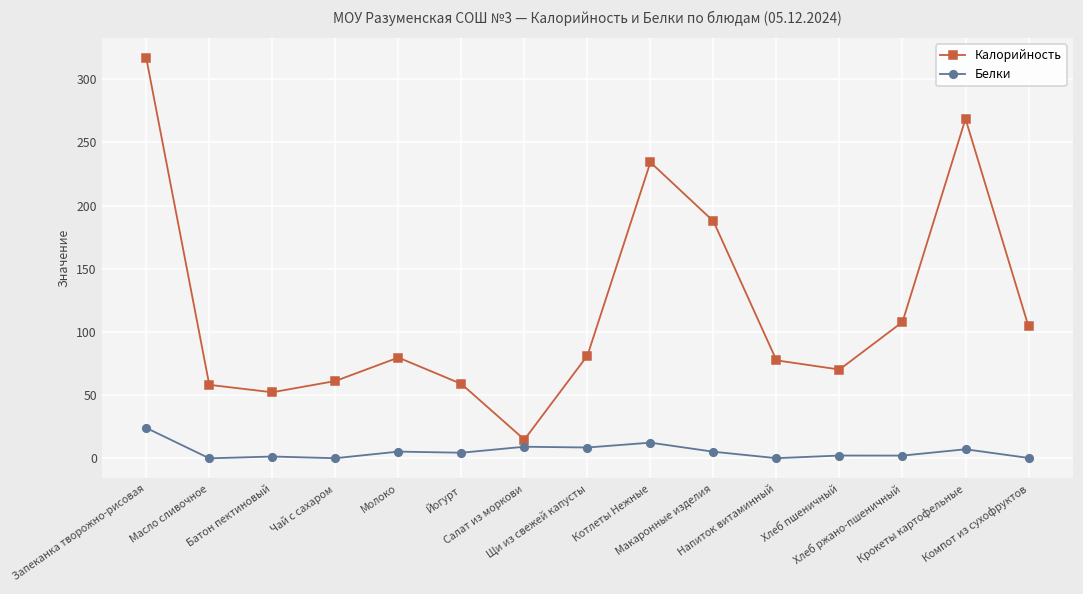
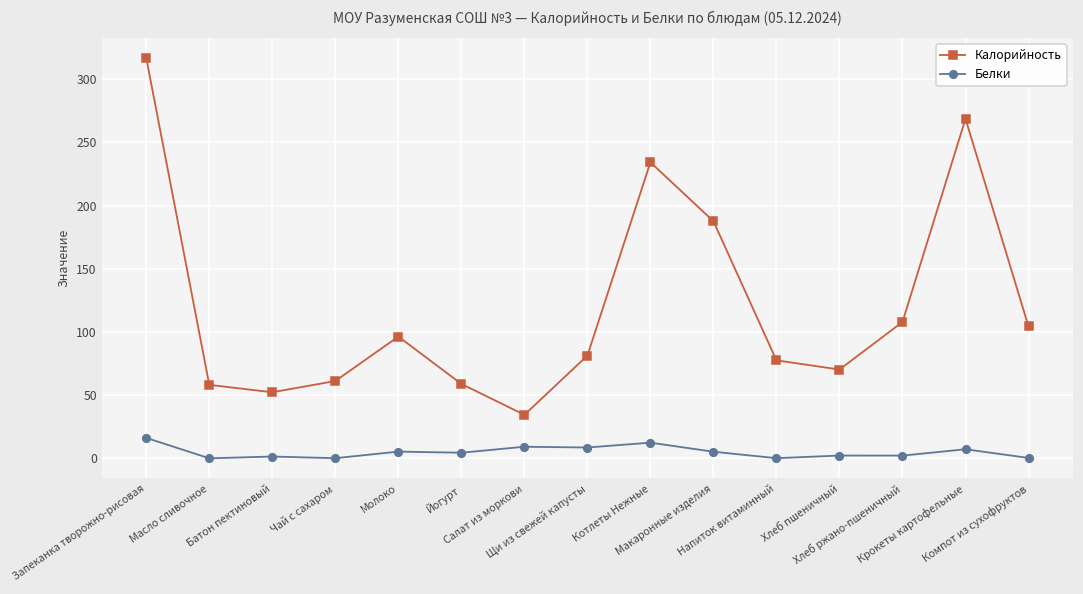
Белки, Запеканка творожно-рисовая: 24 -> 16
Калорийность, Молоко: 80 -> 96
Калорийность, Салат из моркови: 15 -> 34
